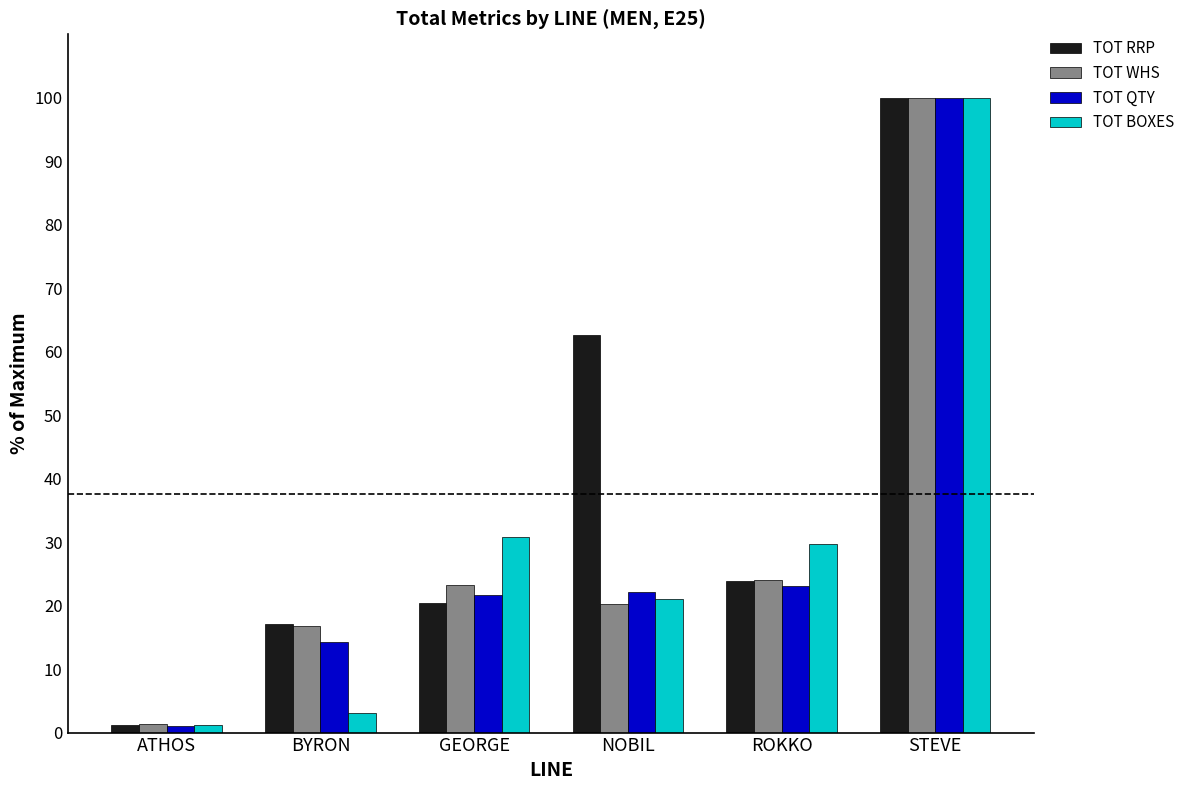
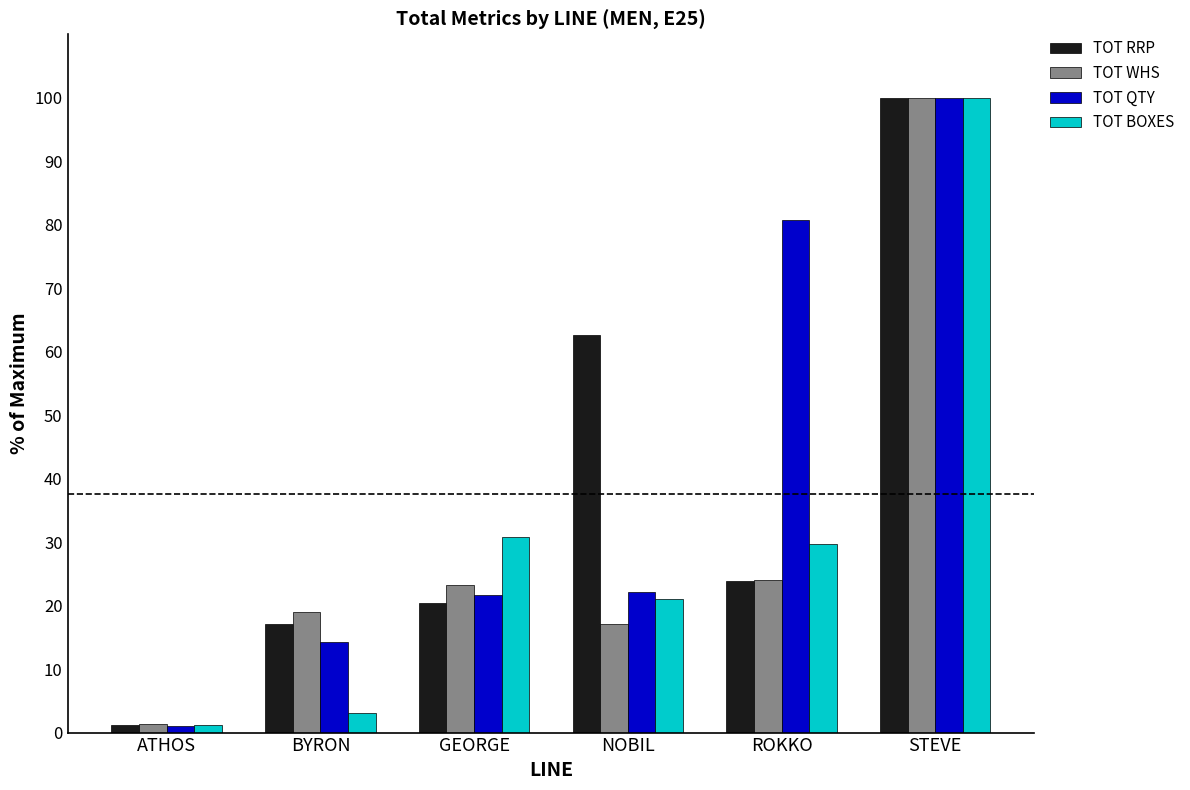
TOT WHS, BYRON: 17 -> 19
TOT WHS, NOBIL: 20 -> 17
TOT QTY, ROKKO: 23 -> 81
